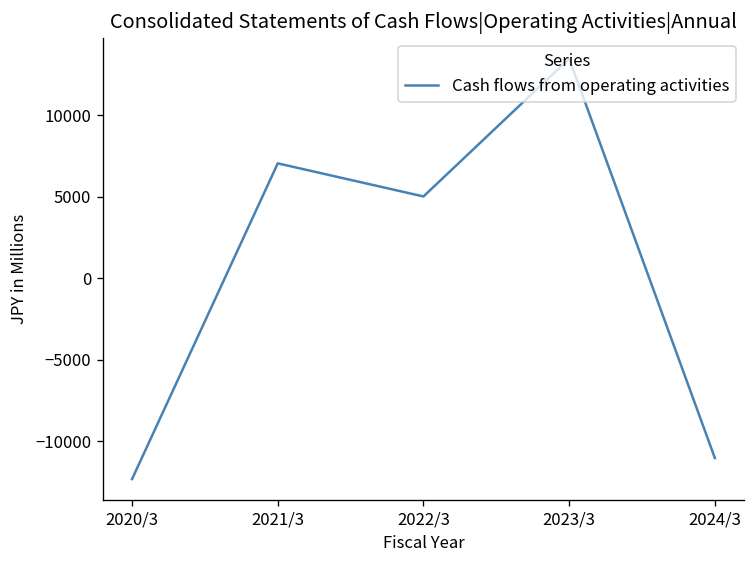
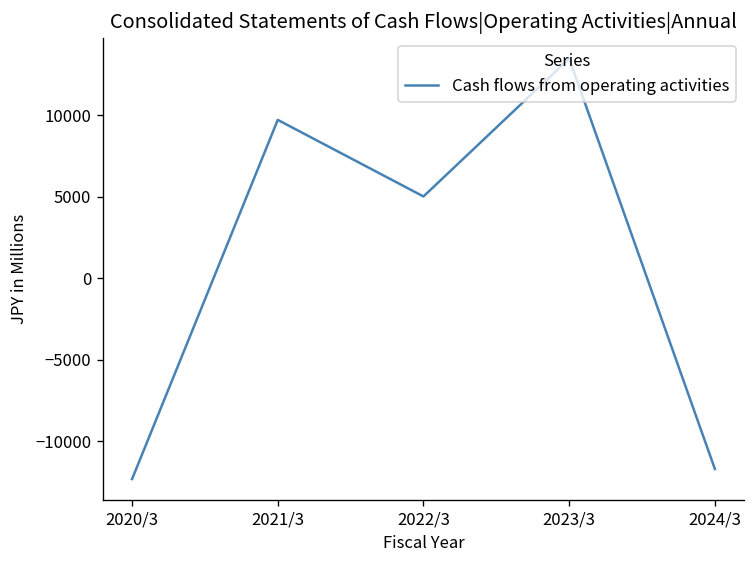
2021/3: 7000 -> 9700
2024/3: -11000 -> -11700
